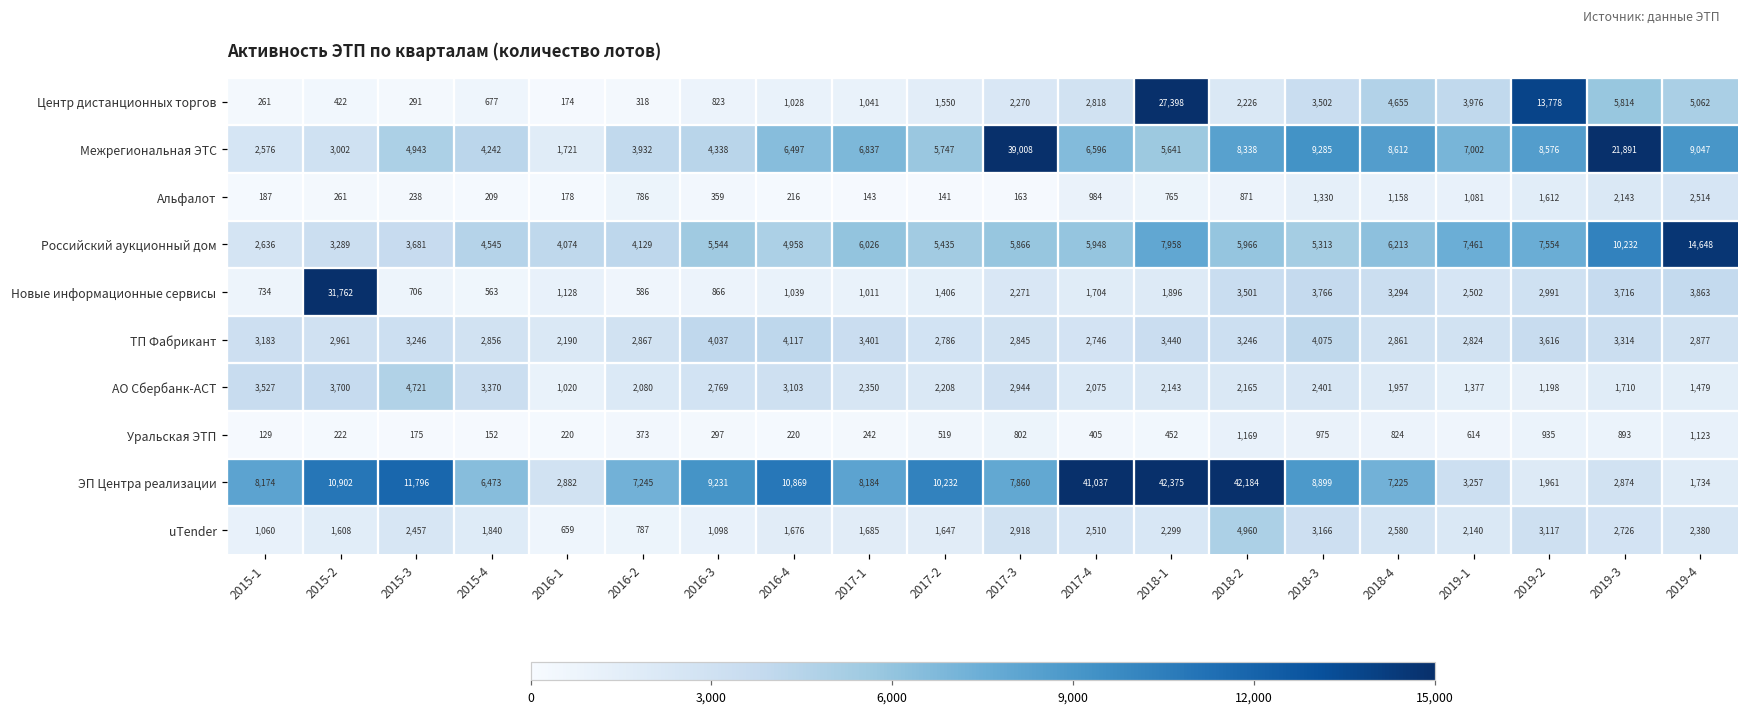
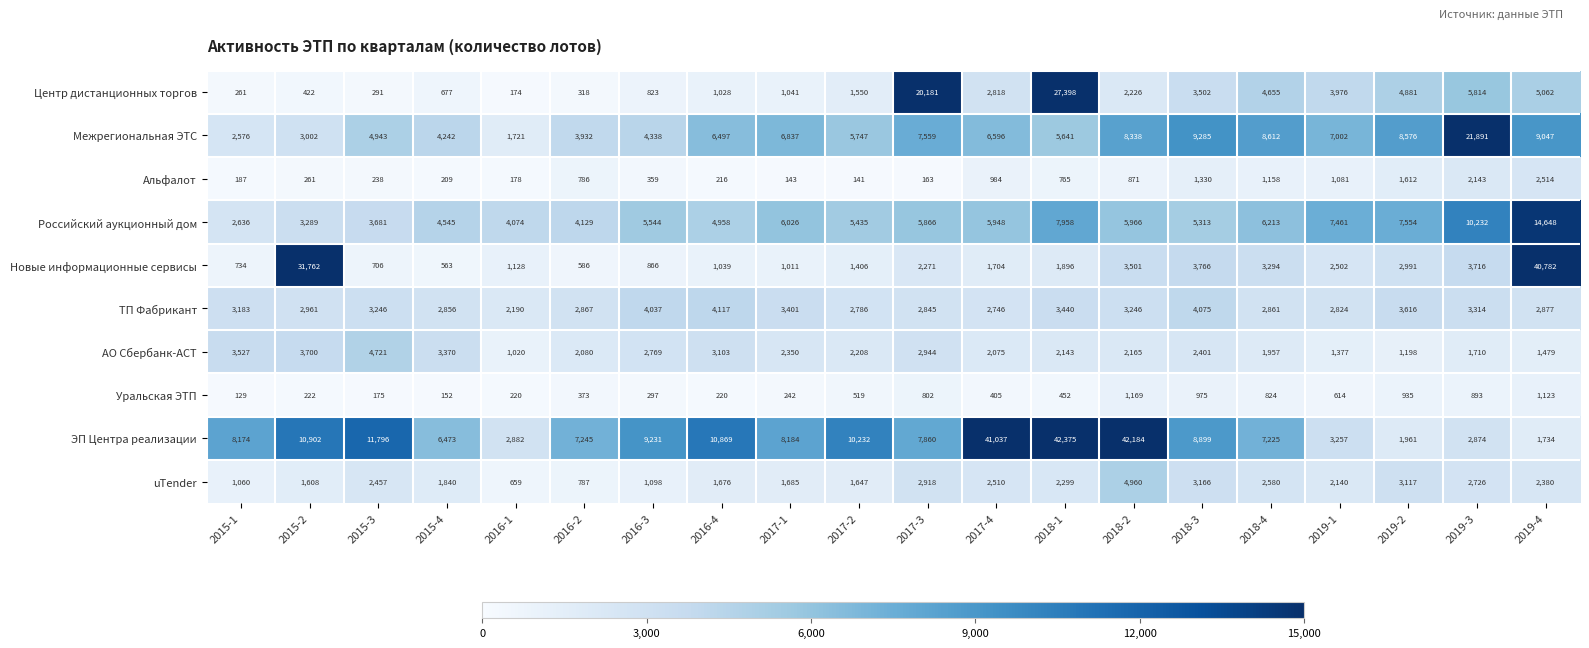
Центр дистанционных торгов, 2017-3: 2,270 -> 20,181
Центр дистанционных торгов, 2019-2: 13,778 -> 4,881
Межрегиональная ЭТС, 2017-3: 39,008 -> 7,559
Новые информационные сервисы, 2019-4: 3,863 -> 40,782
